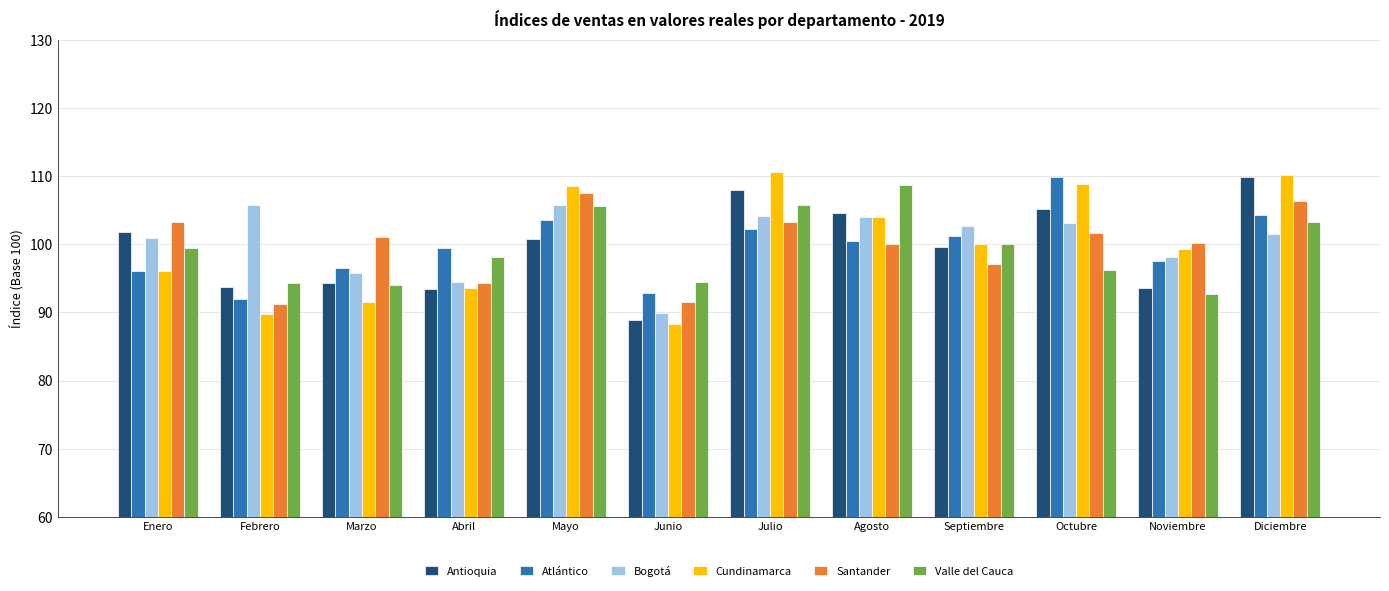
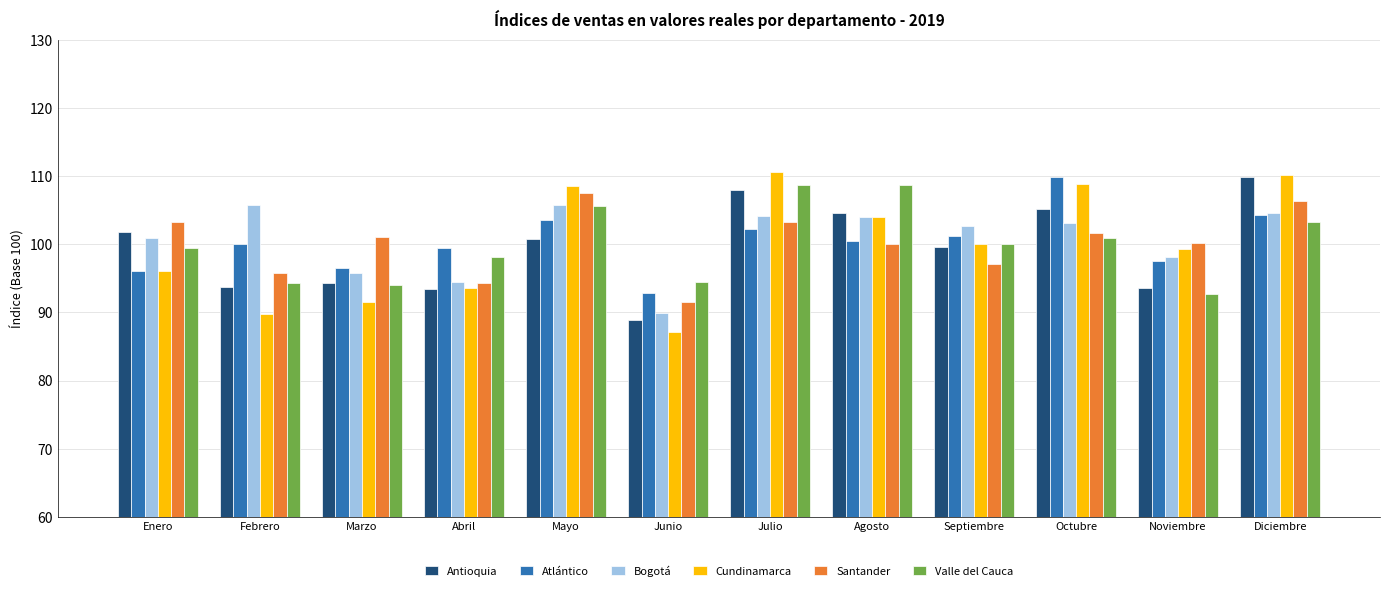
Atlántico, Febrero: 92 -> 100
Santander, Febrero: 91 -> 96
Cundinamarca, Junio: 88 -> 87
Valle del Cauca, Julio: 106 -> 109
Valle del Cauca, Octubre: 96 -> 101
Bogotá, Diciembre: 101 -> 105
